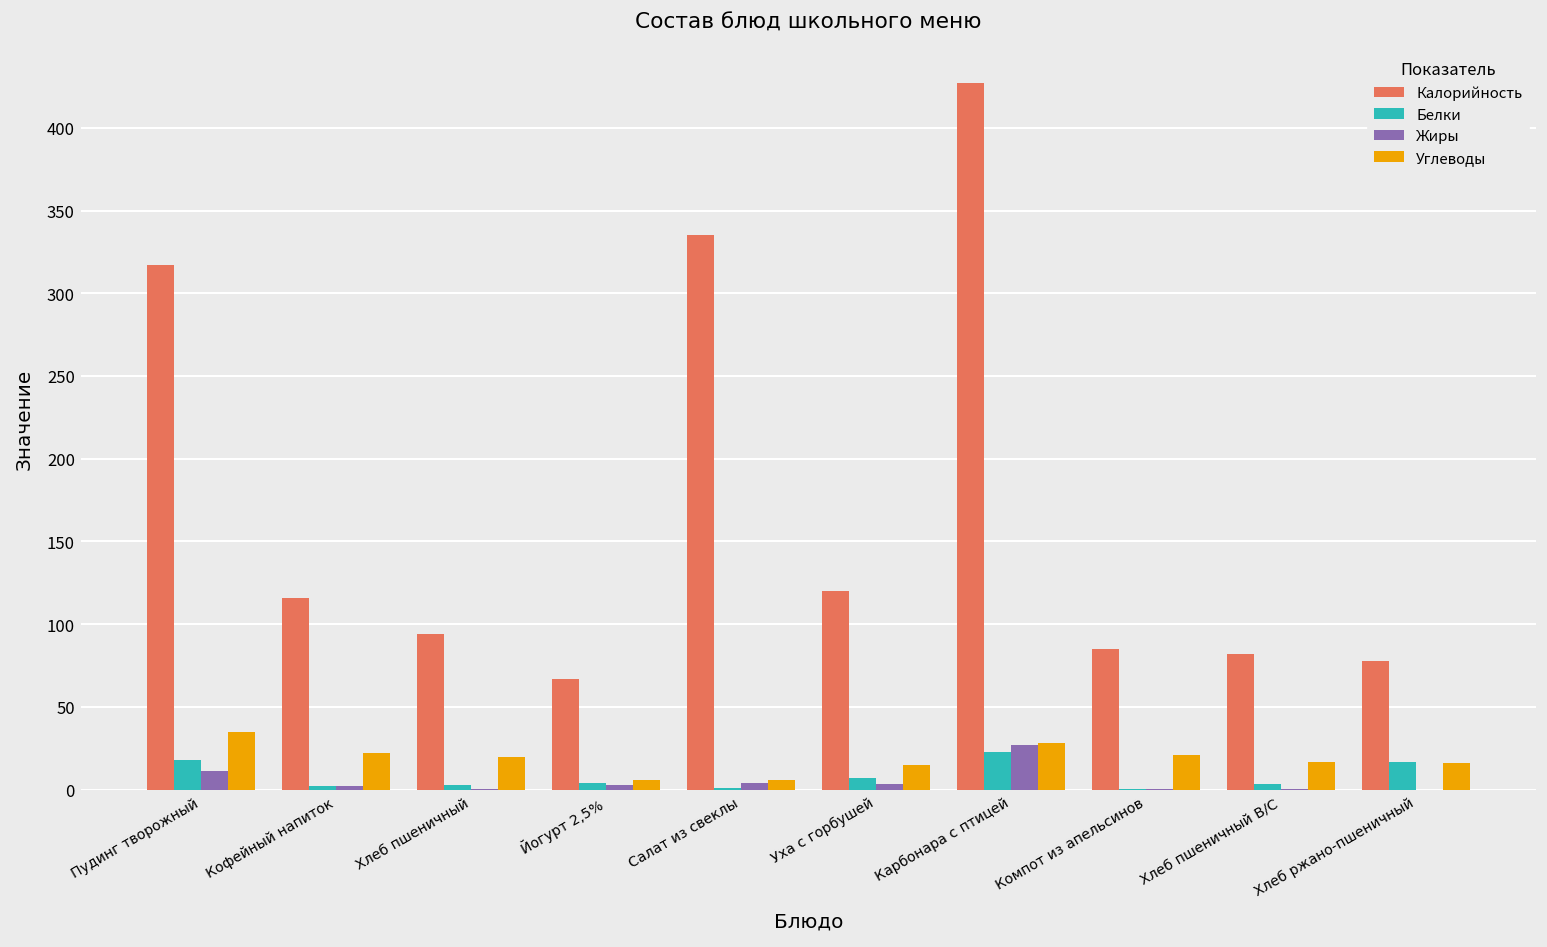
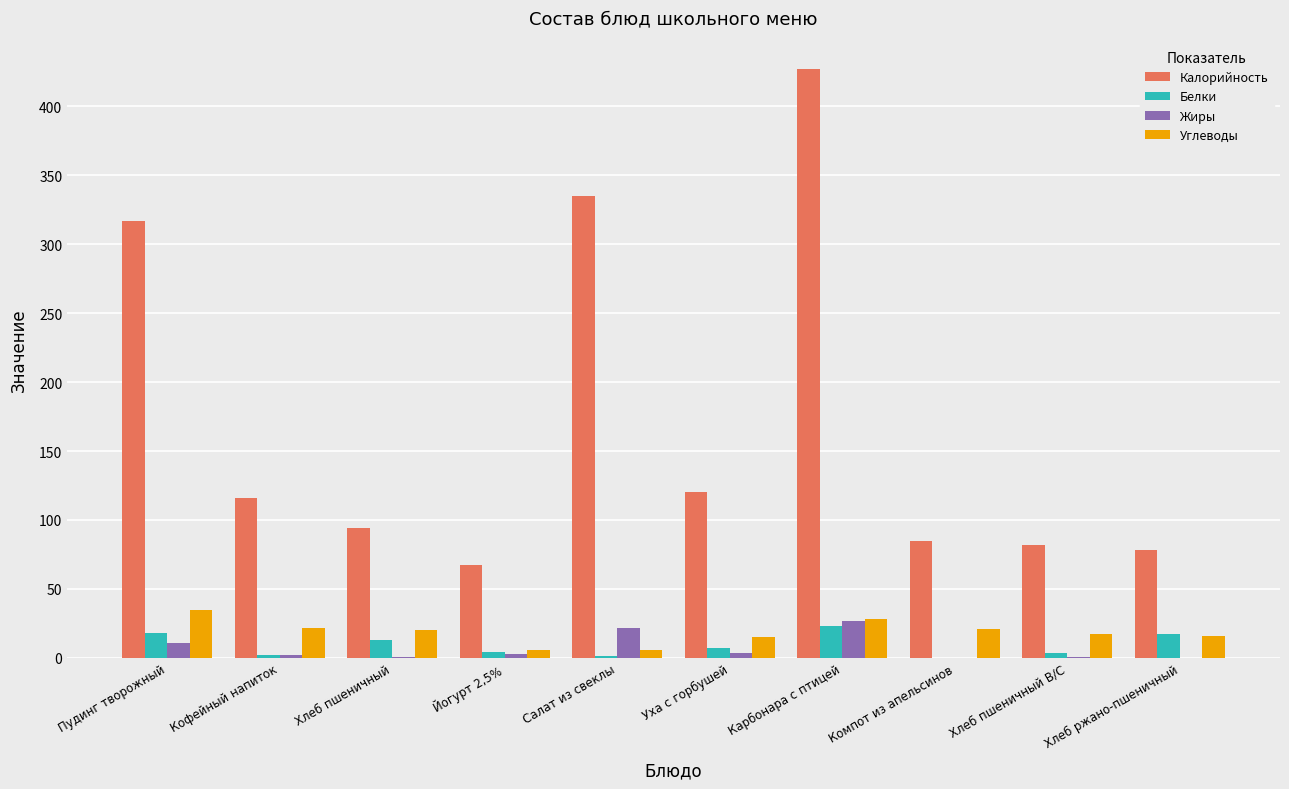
Белки, Хлеб пшеничный: 3 -> 13
Жиры, Салат из свеклы: 4 -> 22
